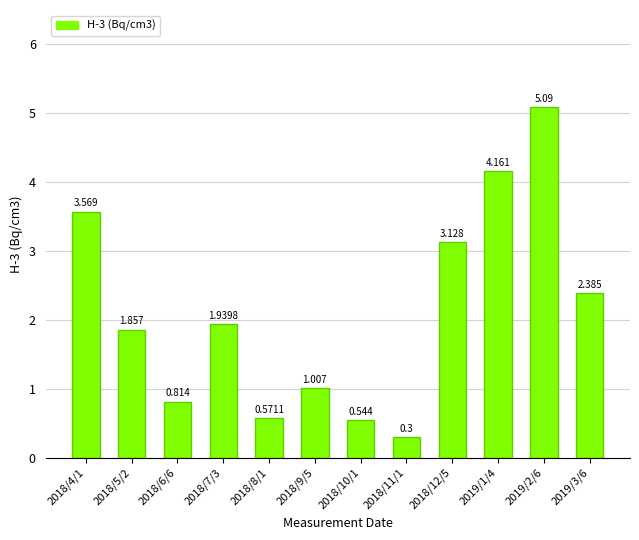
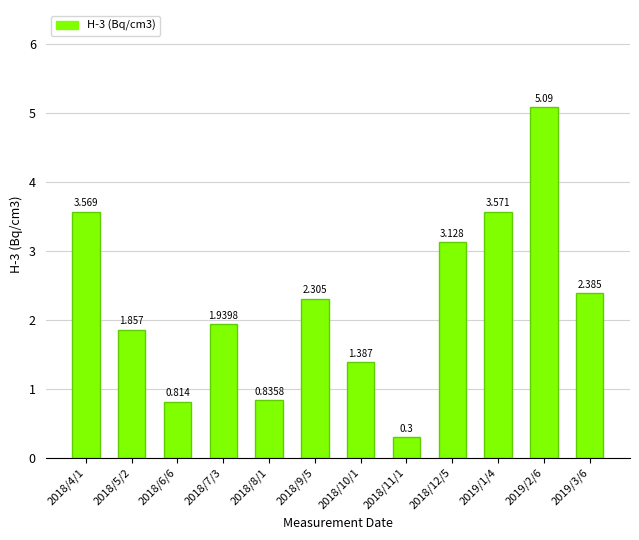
2018/8/1: 0.5711 -> 0.8358
2018/9/5: 1.007 -> 2.305
2018/10/1: 0.544 -> 1.387
2019/1/4: 4.161 -> 3.571
